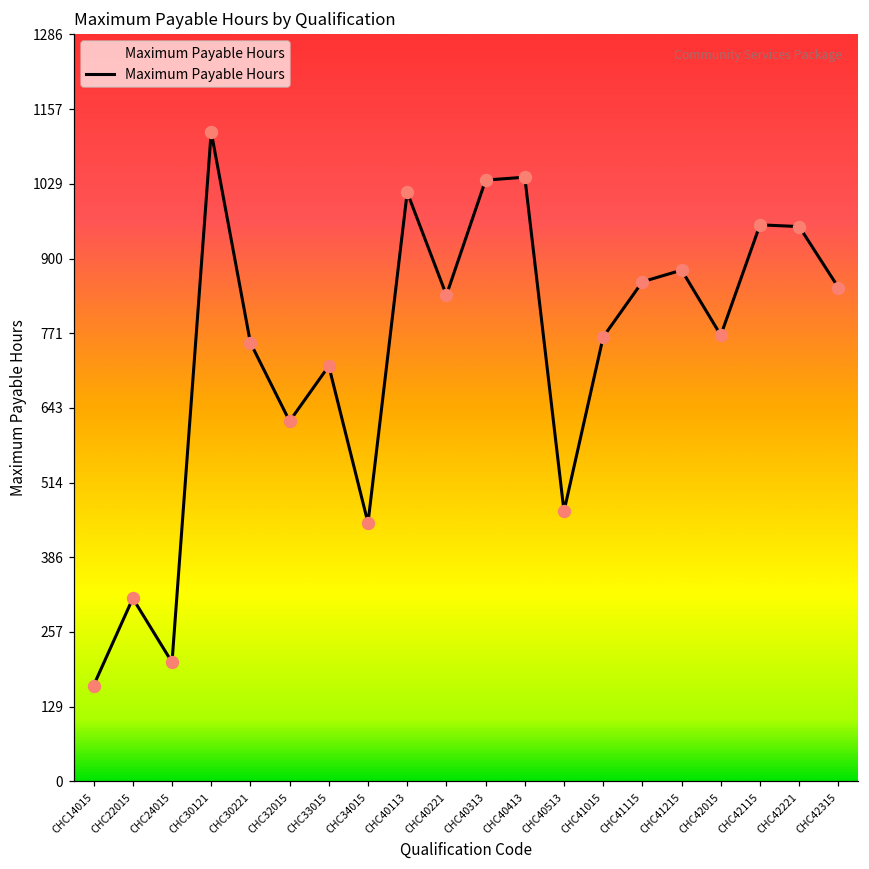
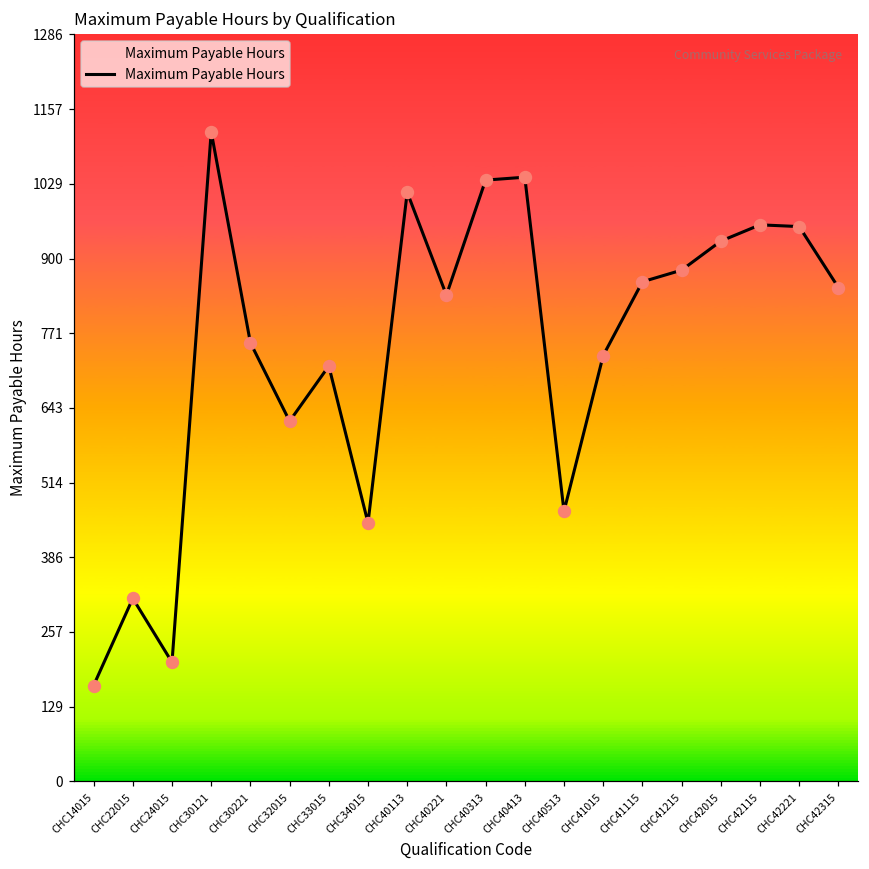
CHC41015: 770 -> 730
CHC42015: 770 -> 930
